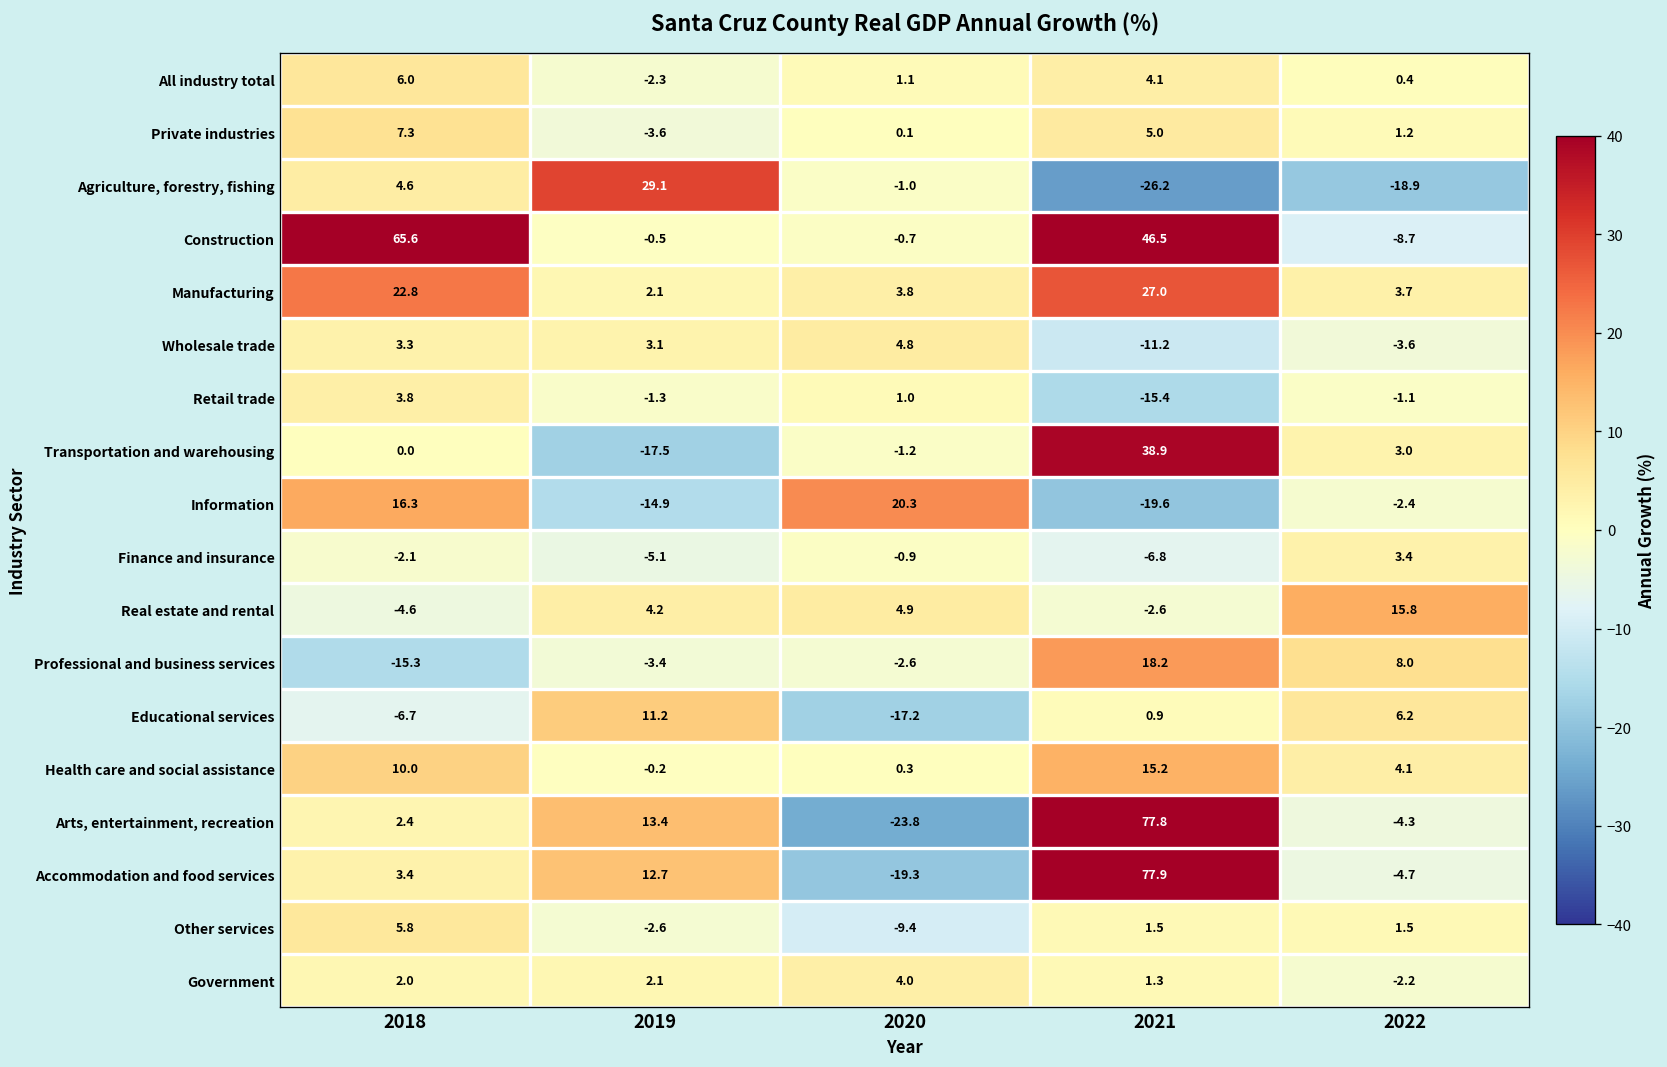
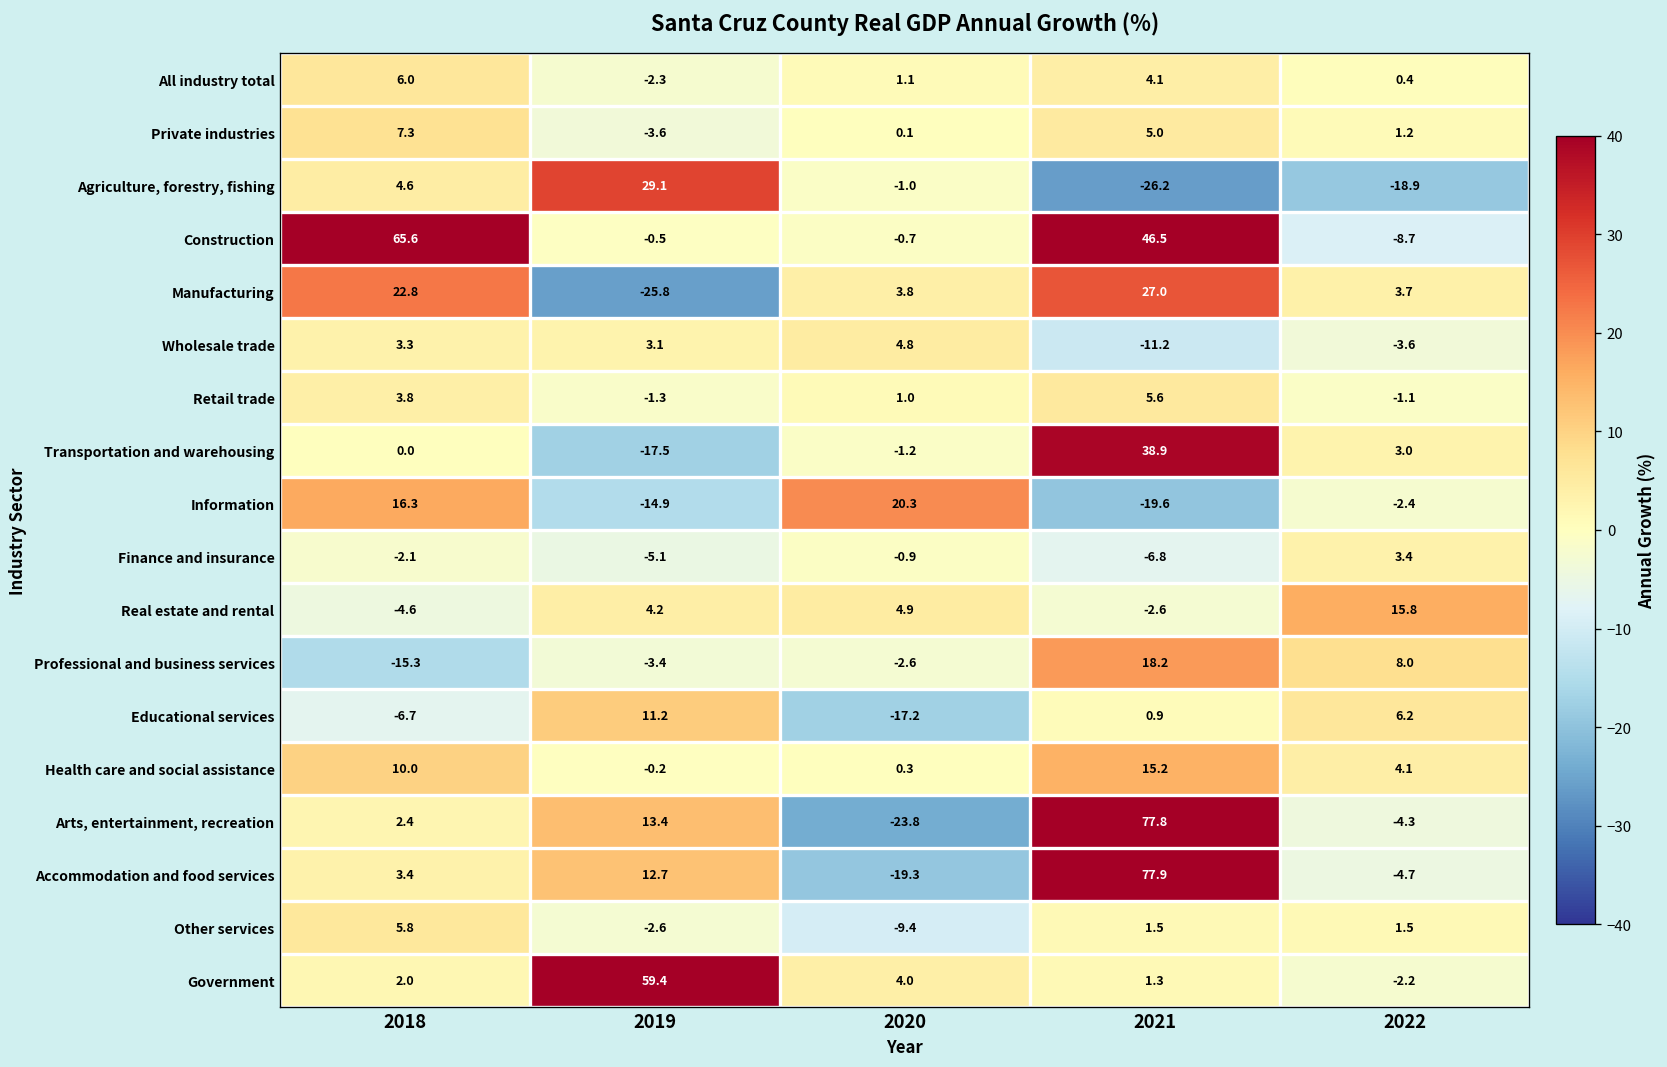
Manufacturing, 2019: 2.1 -> -25.8
Retail trade, 2021: -15.4 -> 5.6
Government, 2019: 2.1 -> 59.4
